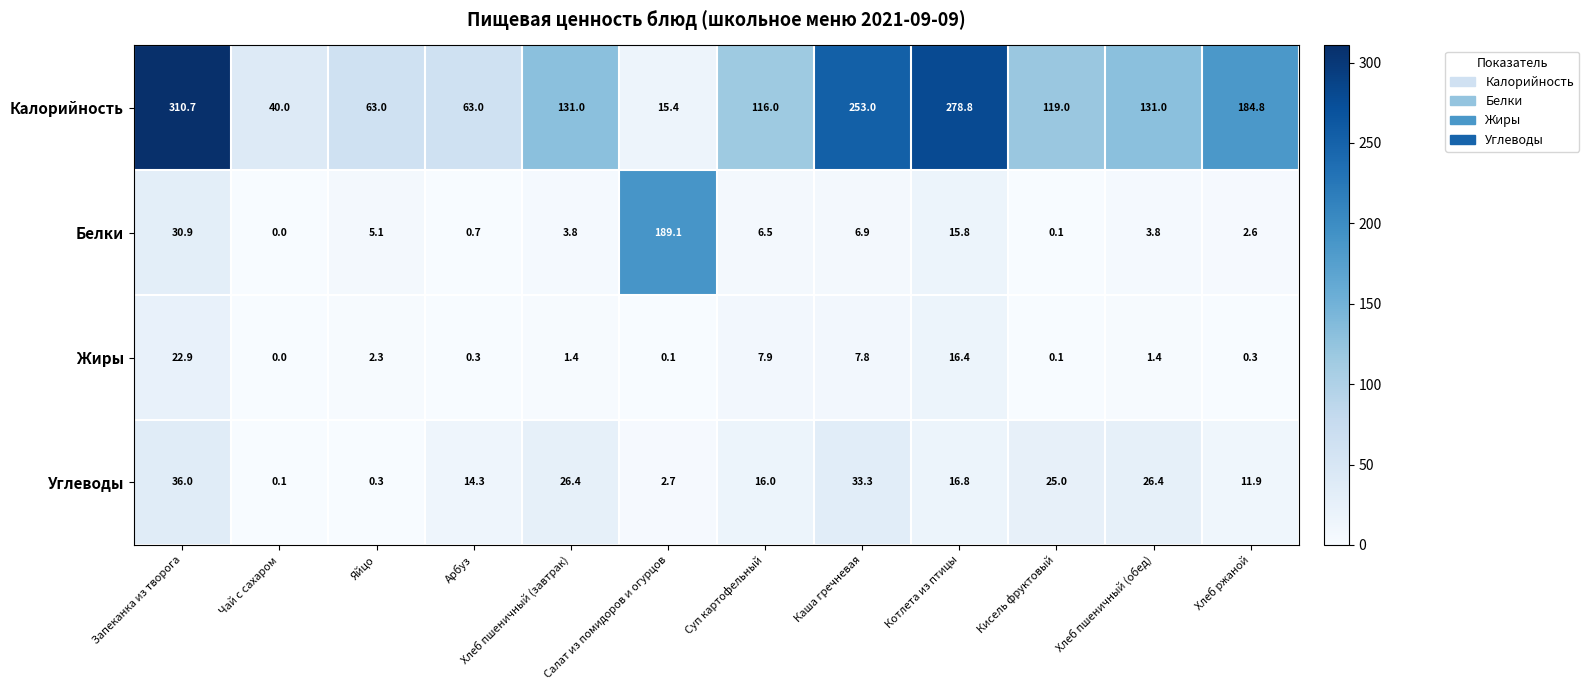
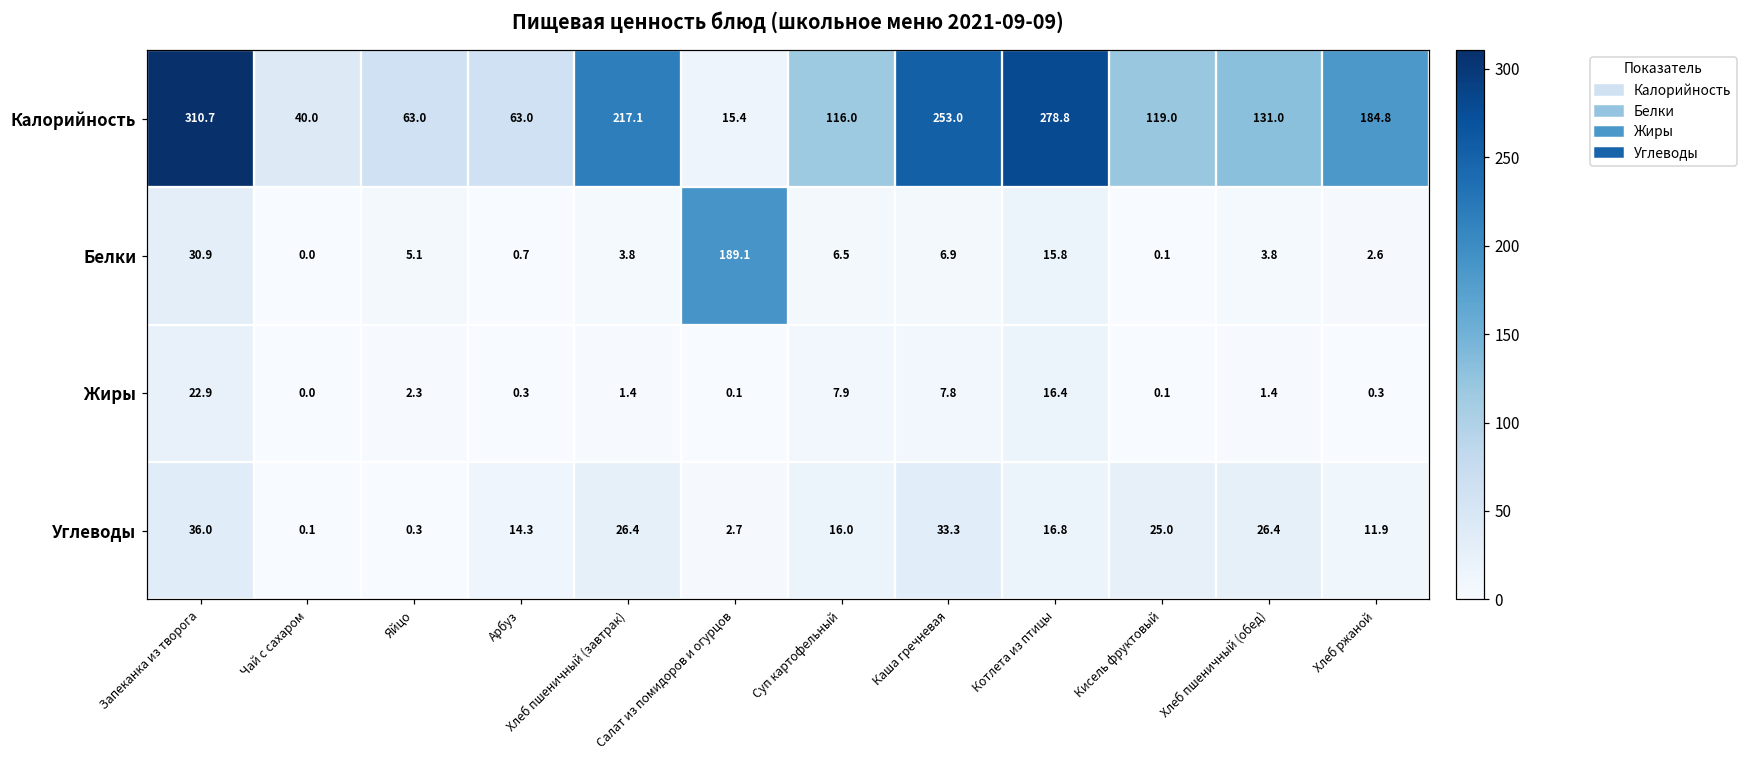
Калорийность, Хлеб пшеничный (завтрак): 131.0 -> 217.1
